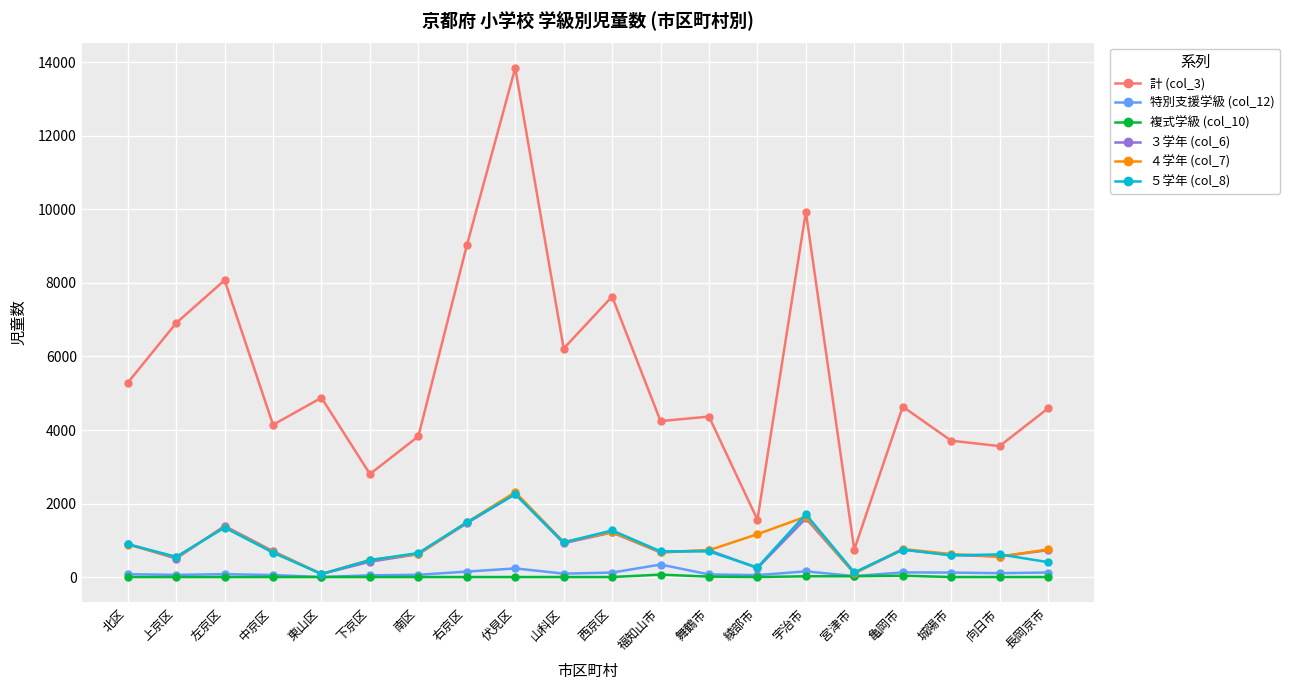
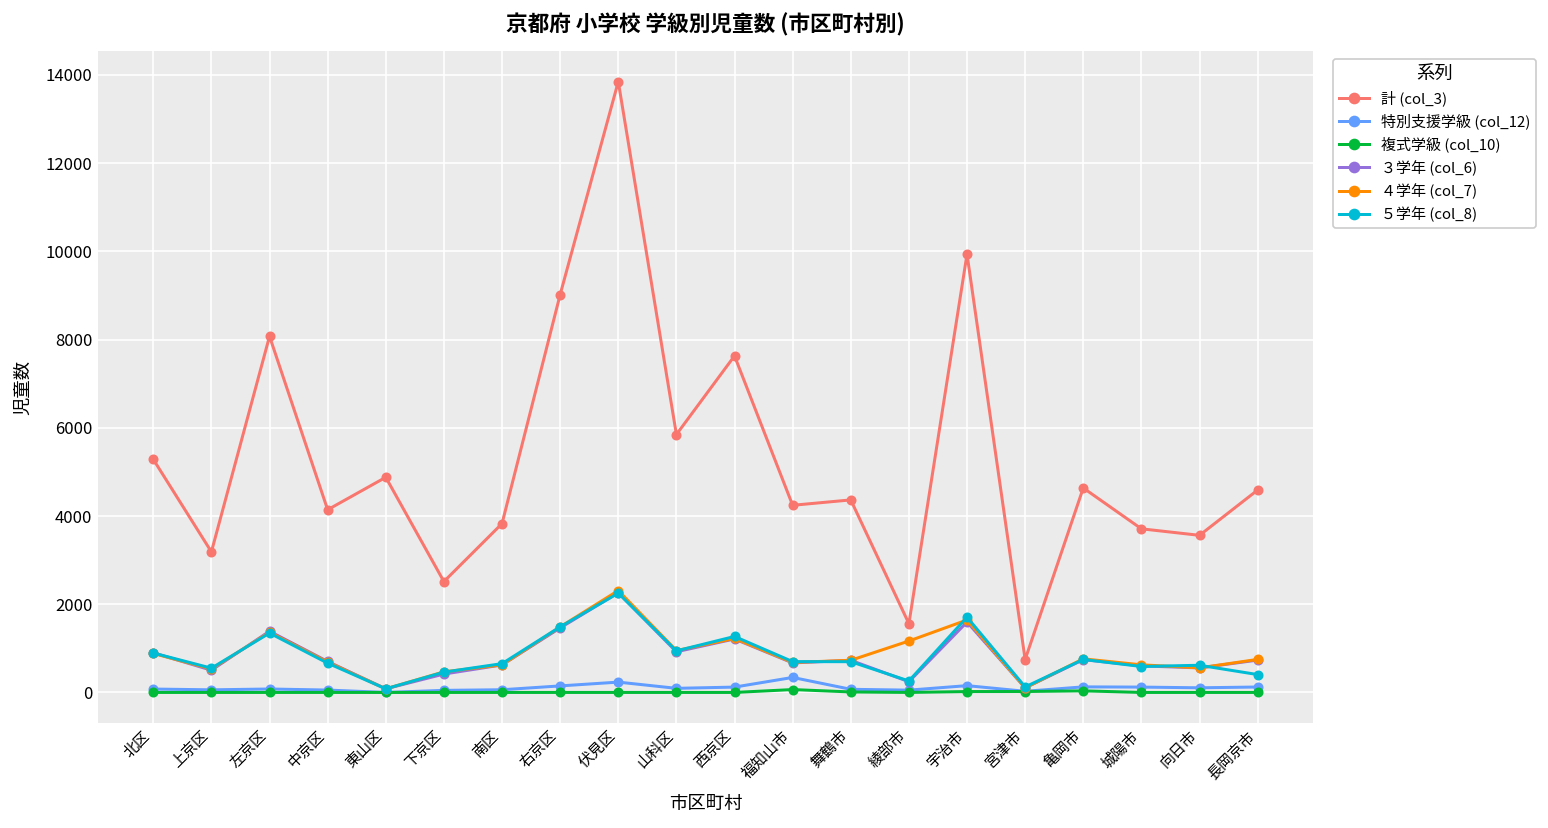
計 (col_3), 上京区: 6900 -> 3200
計 (col_3), 下京区: 2800 -> 2500
計 (col_3), 山科区: 6200 -> 5800
